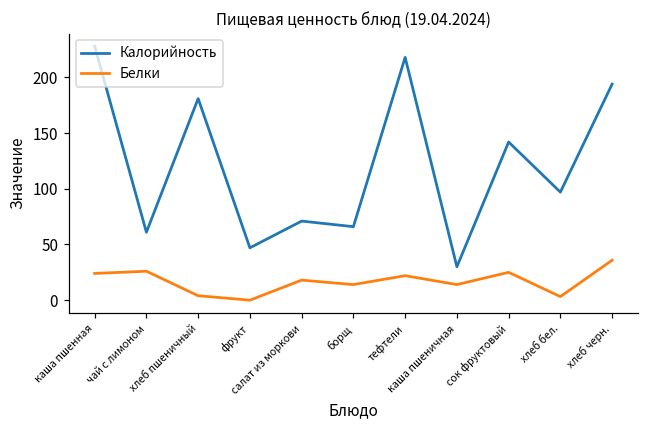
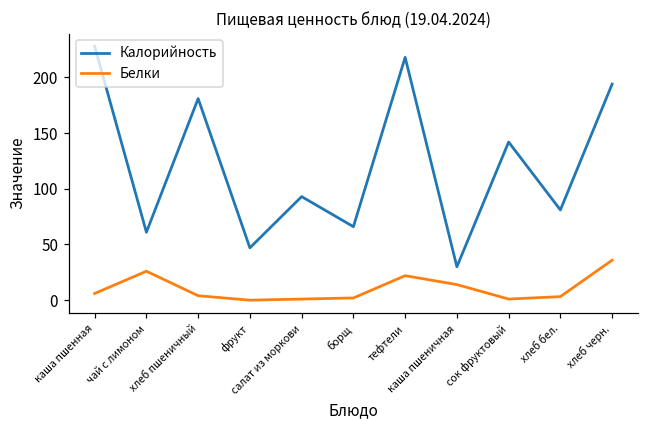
Белки, каша пшенная: 24 -> 6
Калорийность, салат из моркови: 71 -> 93
Белки, салат из моркови: 18 -> 1
Белки, борщ: 14 -> 2
Белки, сок фруктовый: 25 -> 1
Калорийность, хлеб бел.: 97 -> 81
